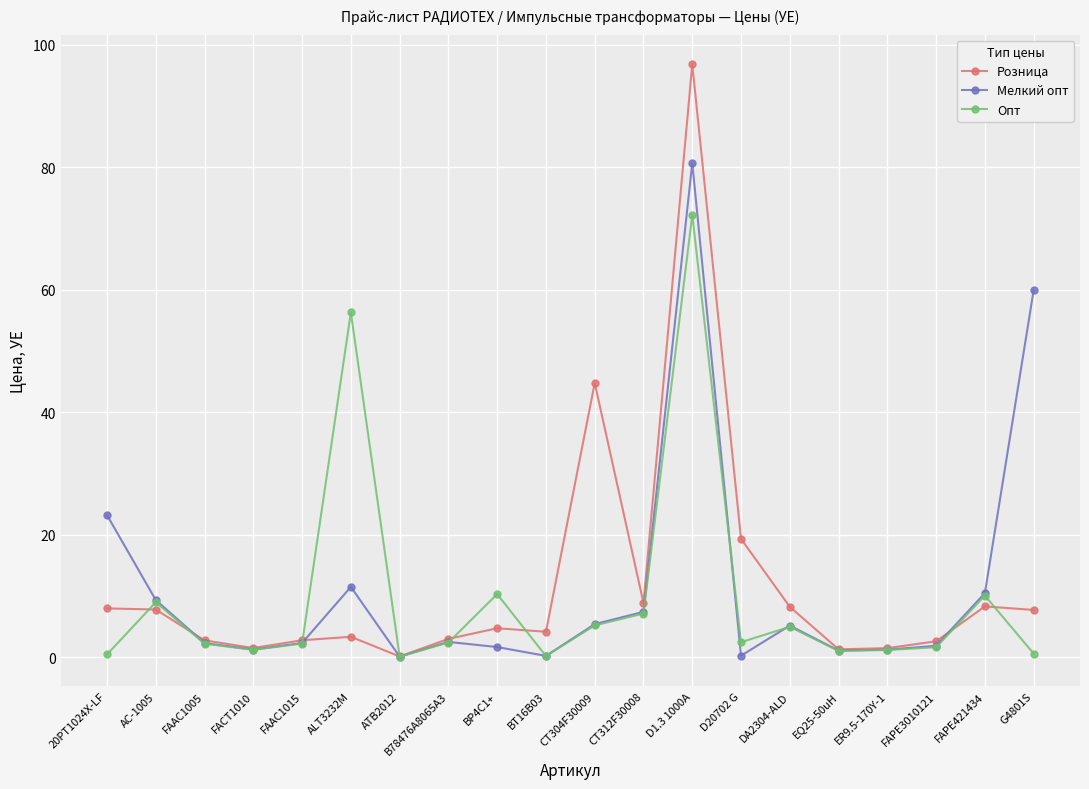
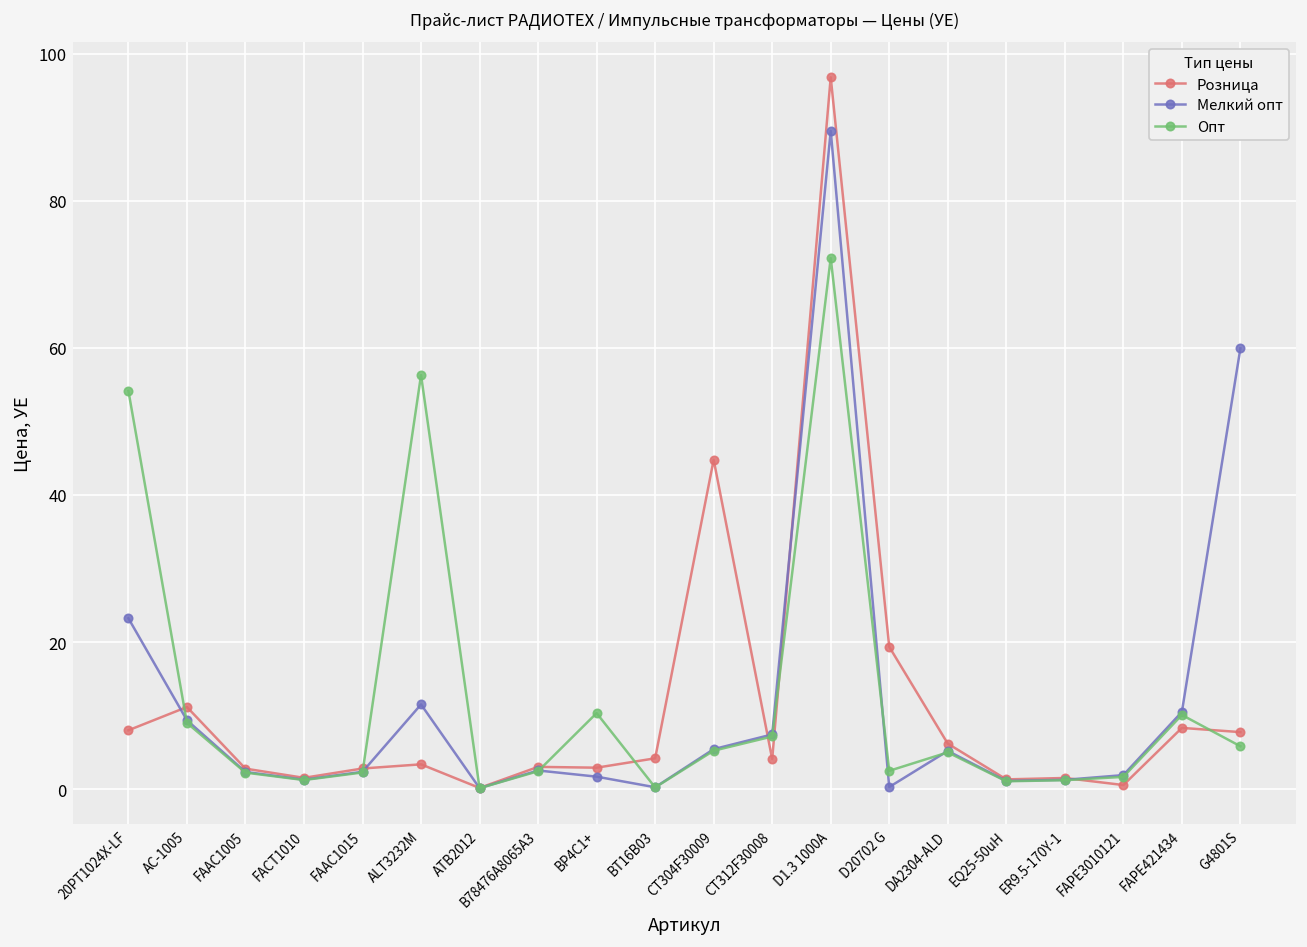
Опт, 20PT1024X-LF: 0 -> 54
Розница, AC-1005: 8 -> 11
Розница, BP4C1+: 5 -> 3
Розница, CT312F30008: 9 -> 4
Мелкий опт, D1.3 1000A: 81 -> 89
Розница, DA2304-ALD: 8 -> 6
Розница, FAPE3010121: 3 -> 1
Опт, G4801S: 1 -> 6
